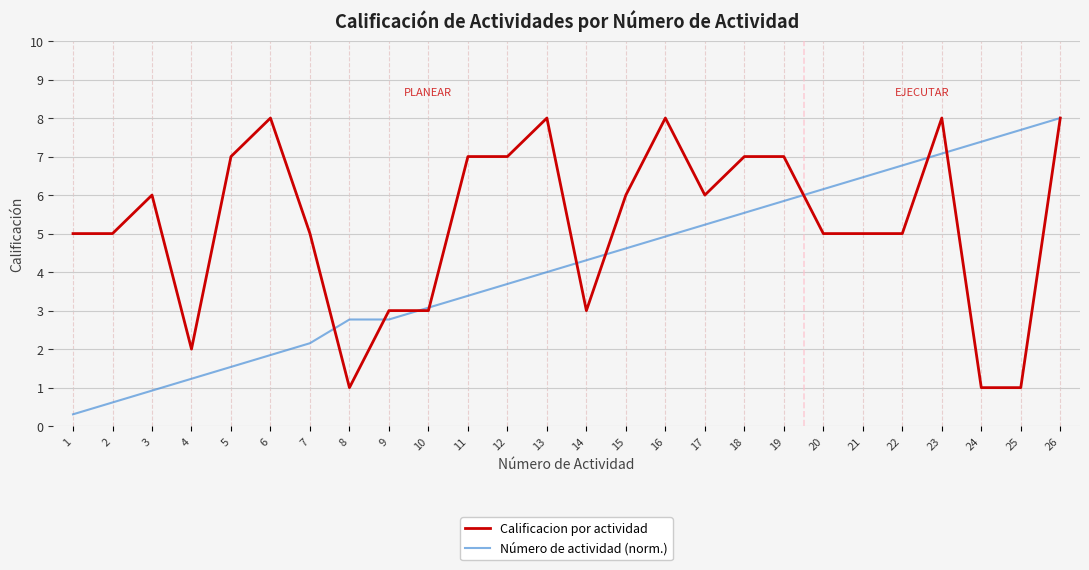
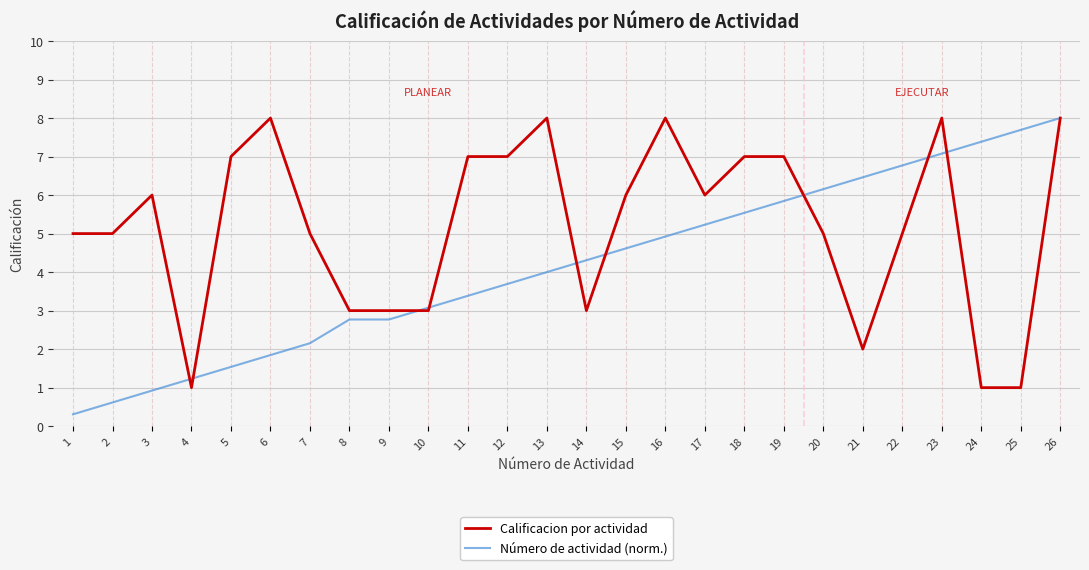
Calificacion por actividad, 4: 2 -> 1
Calificacion por actividad, 8: 1 -> 3
Calificacion por actividad, 21: 5 -> 2
